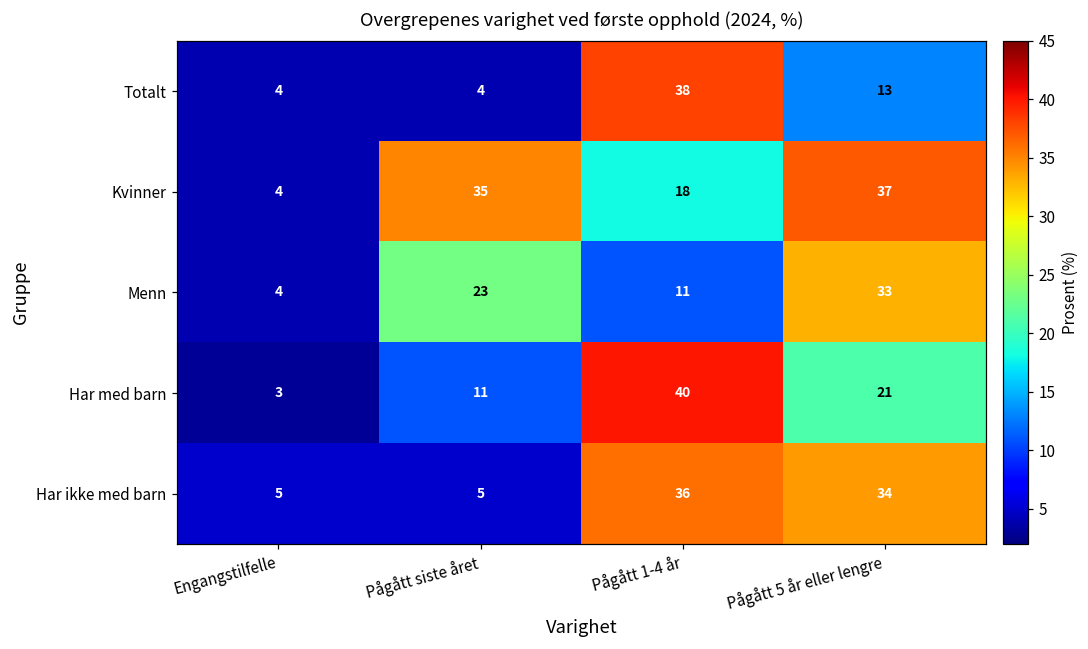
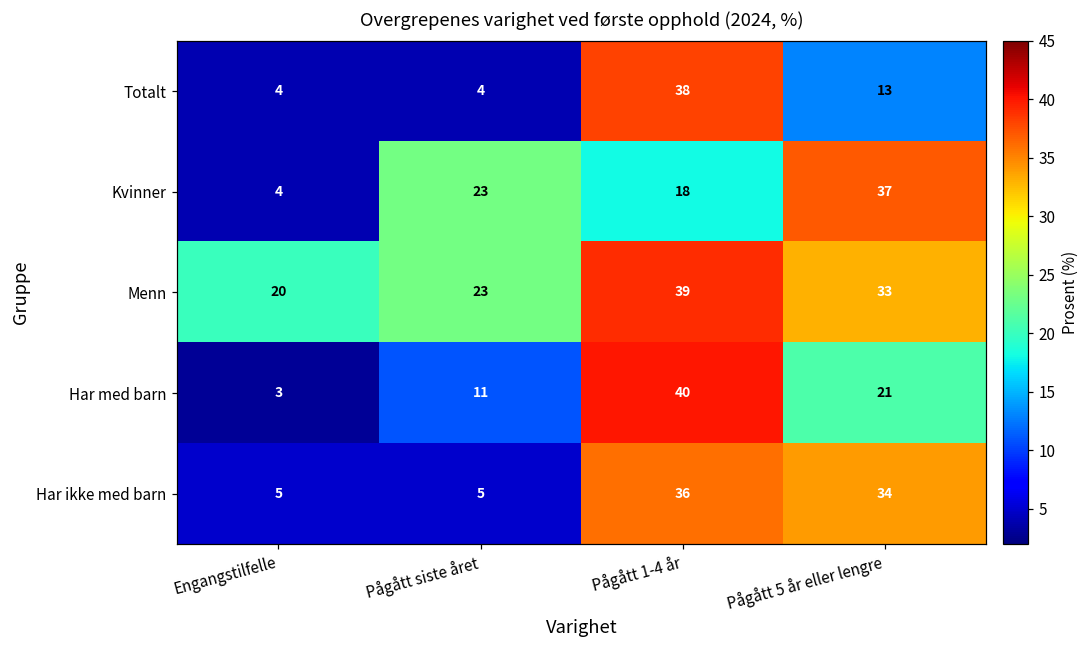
Kvinner, Pågått siste året: 35 -> 23
Menn, Engangstilfelle: 4 -> 20
Menn, Pågått 1-4 år: 11 -> 39
